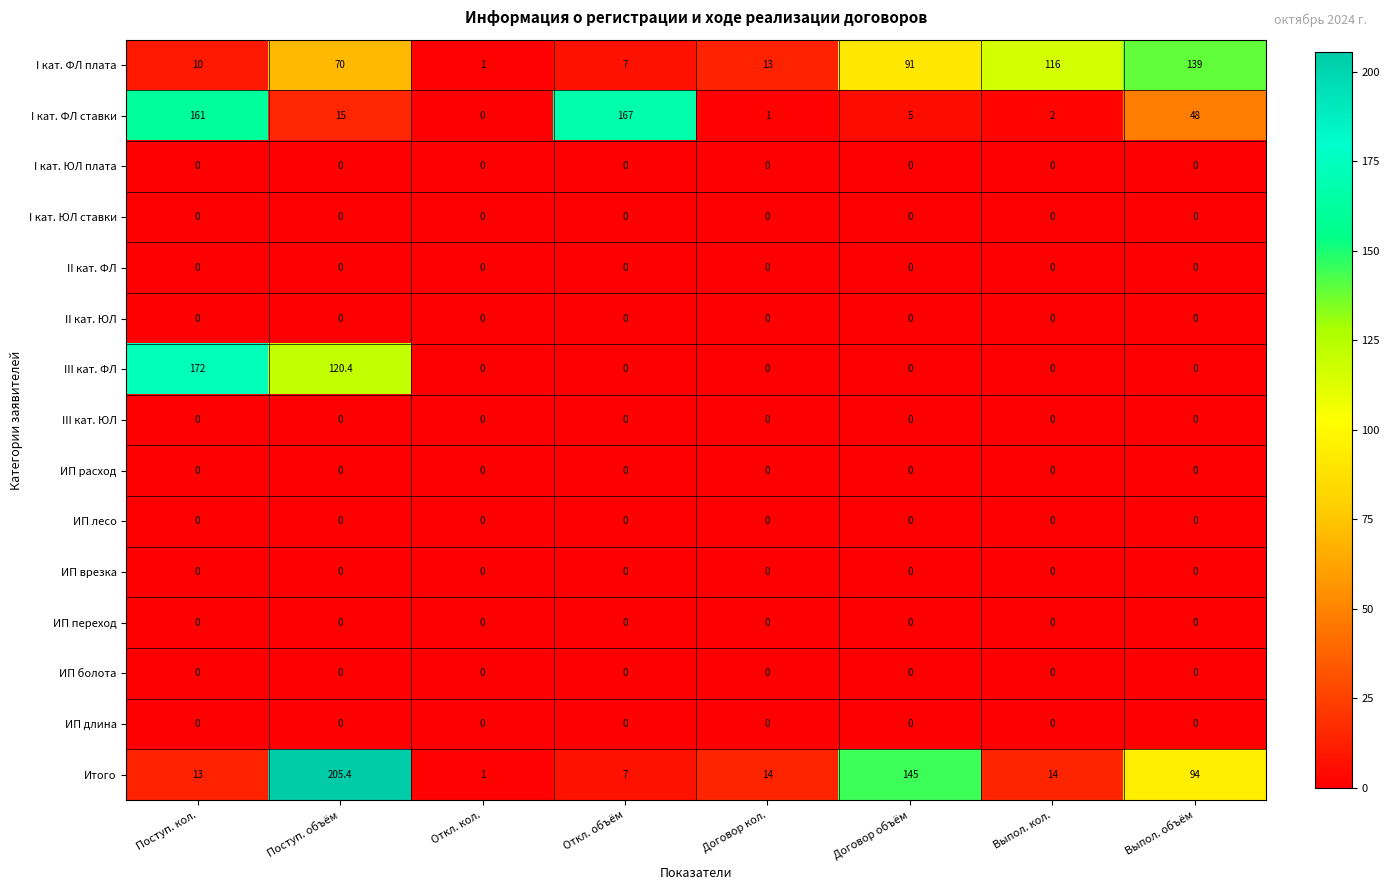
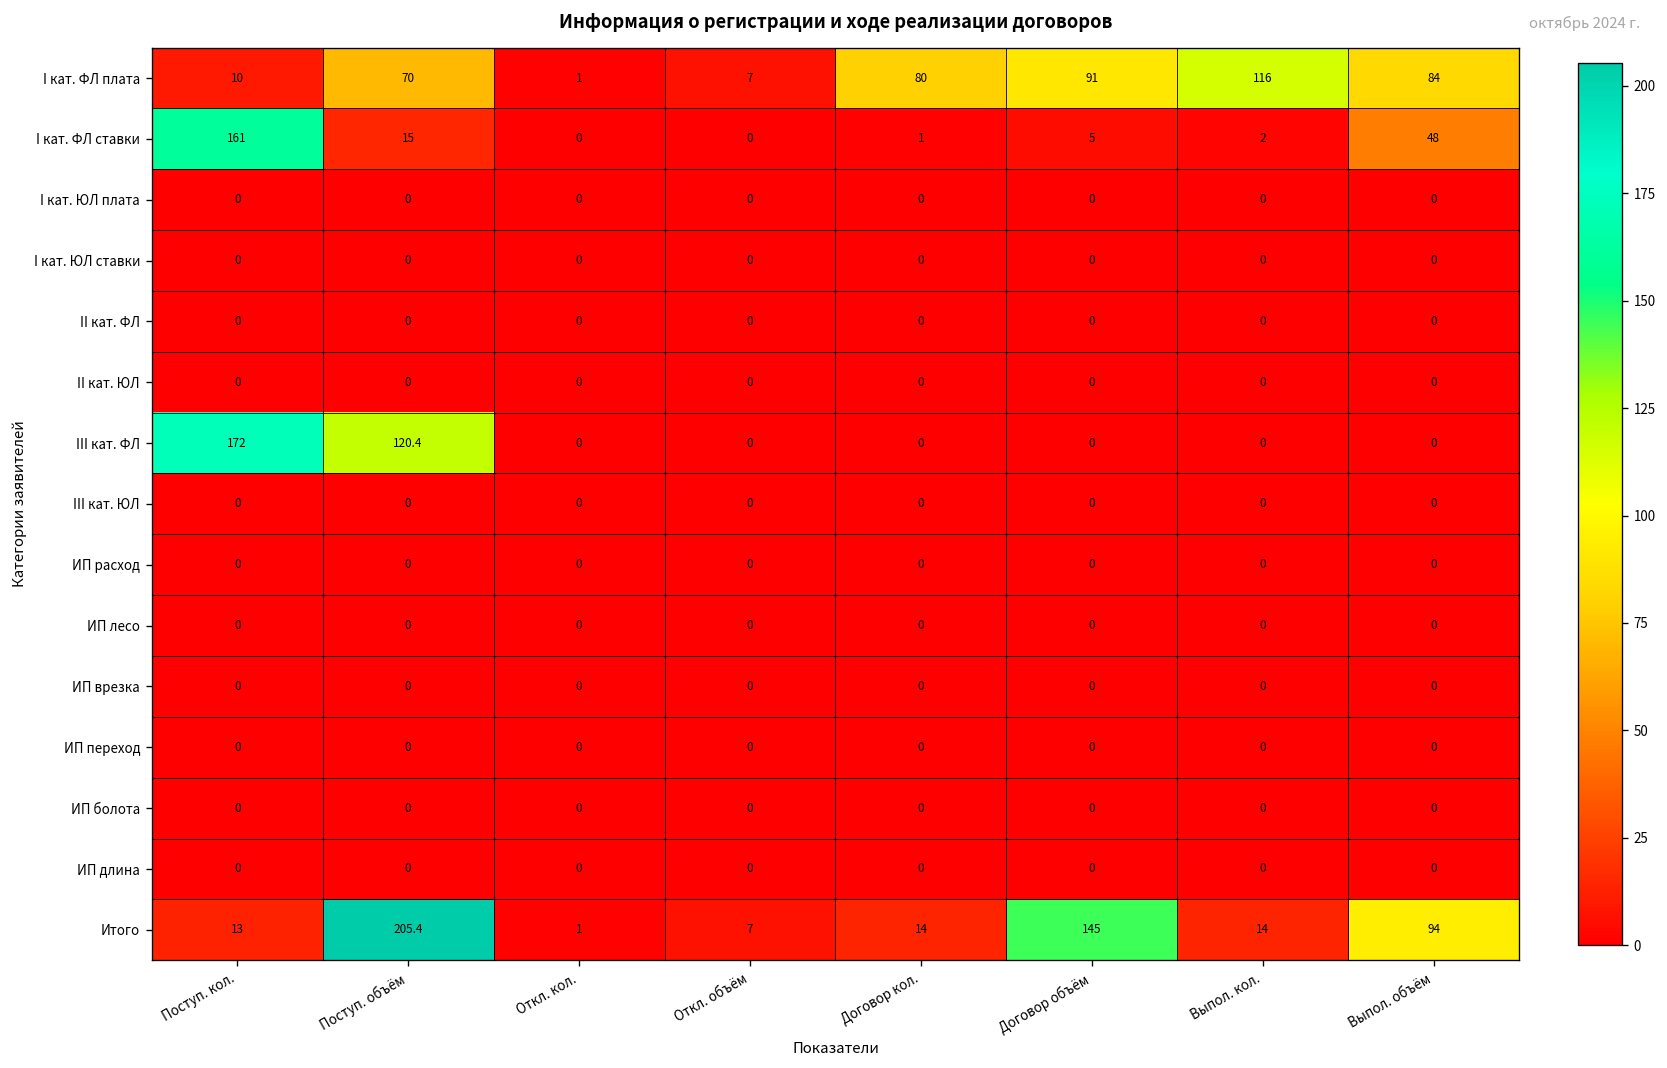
I кат. ФЛ плата, Договор кол.: 13 -> 80
I кат. ФЛ плата, Выпол. объём: 139 -> 84
I кат. ФЛ ставки, Откл. объём: 167 -> 0
